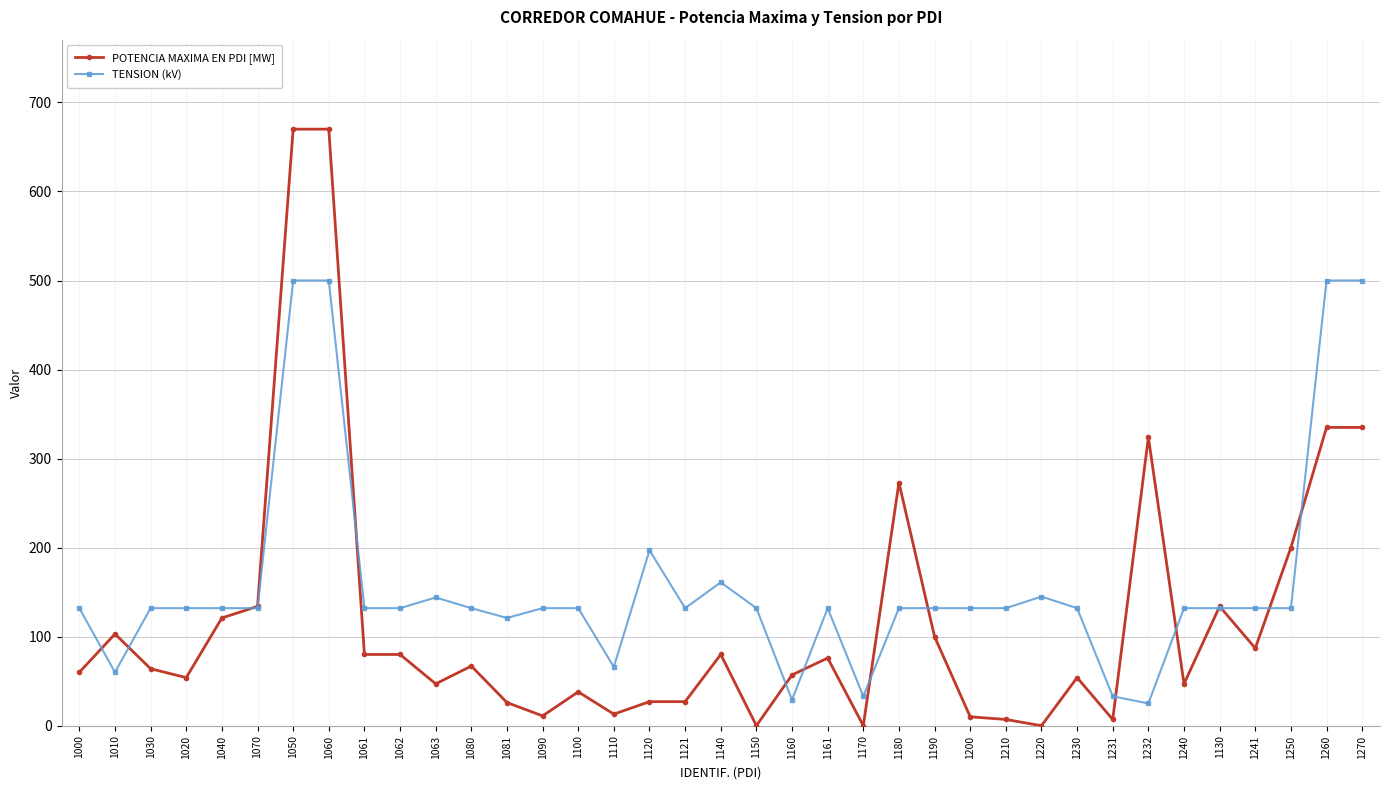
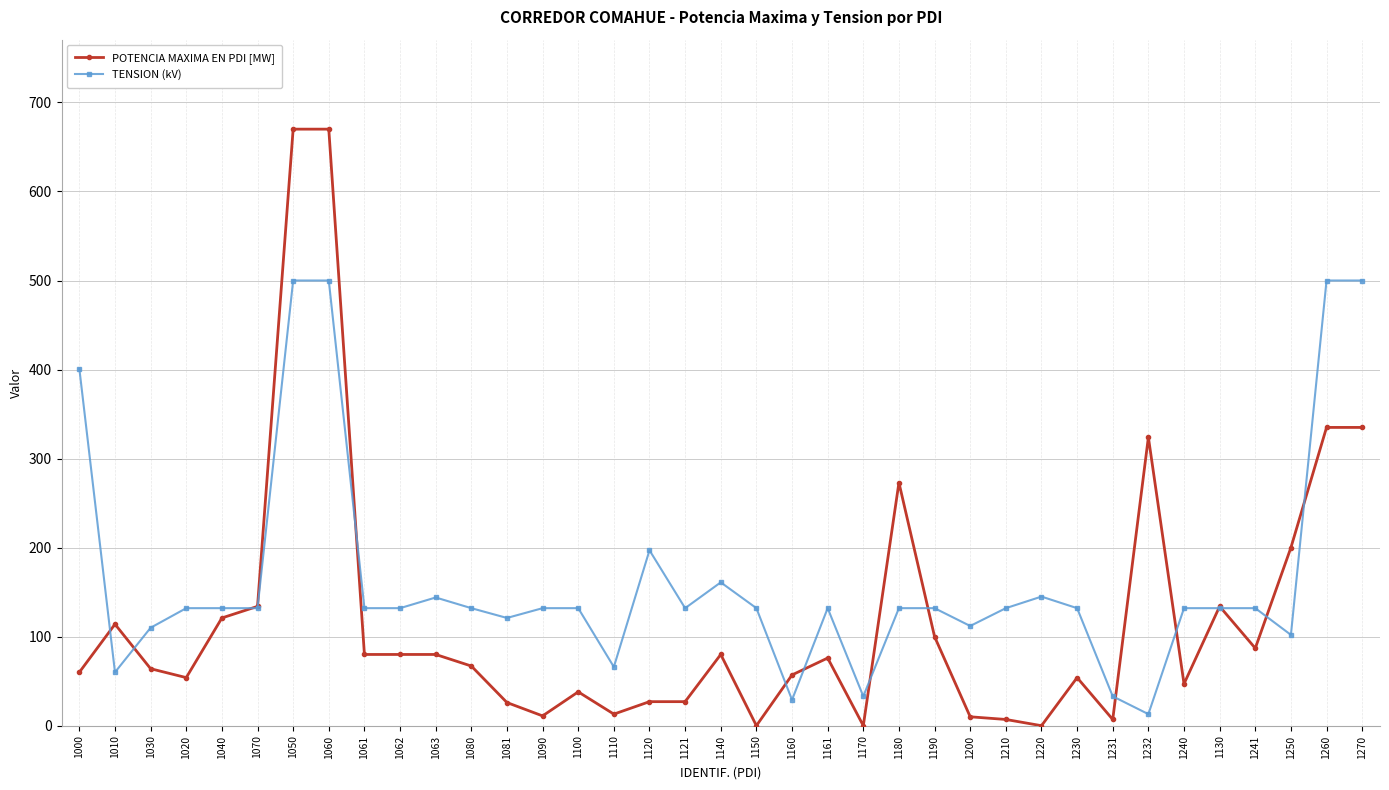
TENSION (kV), 1000: 130 -> 400
POTENCIA MAXIMA EN PDI [MW], 1010: 100 -> 110
TENSION (kV), 1030: 130 -> 110
POTENCIA MAXIMA EN PDI [MW], 1063: 50 -> 80
TENSION (kV), 1200: 130 -> 110
TENSION (kV), 1232: 30 -> 10
TENSION (kV), 1250: 130 -> 100
